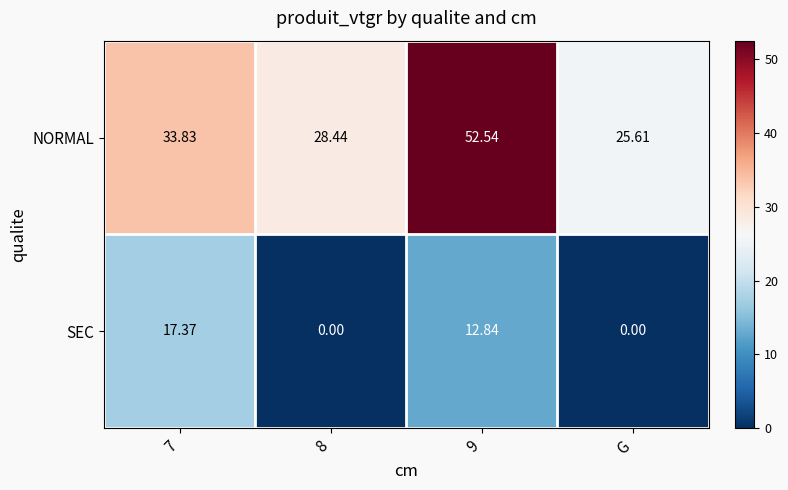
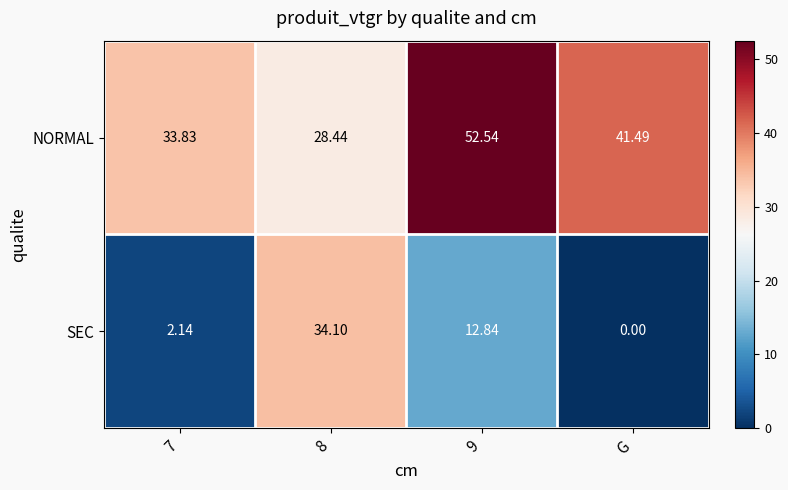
NORMAL, G: 25.61 -> 41.49
SEC, 7: 17.37 -> 2.14
SEC, 8: 0.00 -> 34.10
